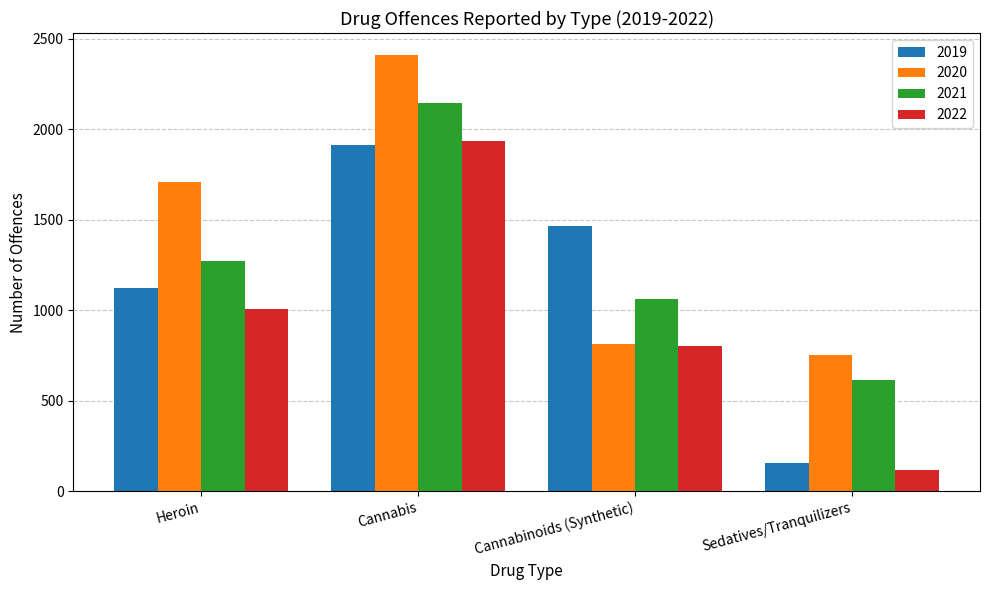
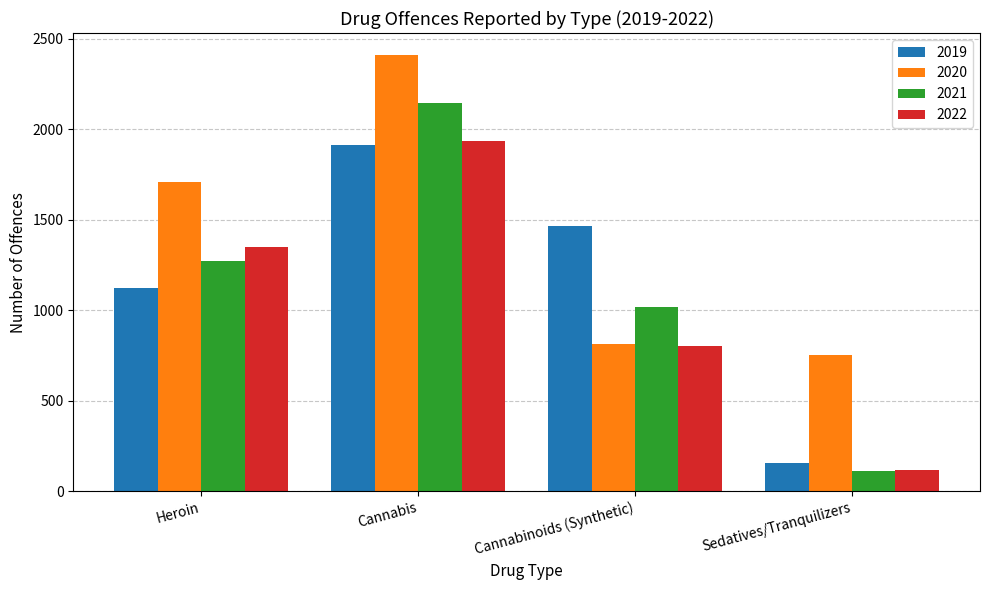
2022, Heroin: 1010 -> 1350
2021, Cannabinoids (Synthetic): 1060 -> 1020
2021, Sedatives/Tranquilizers: 610 -> 110
